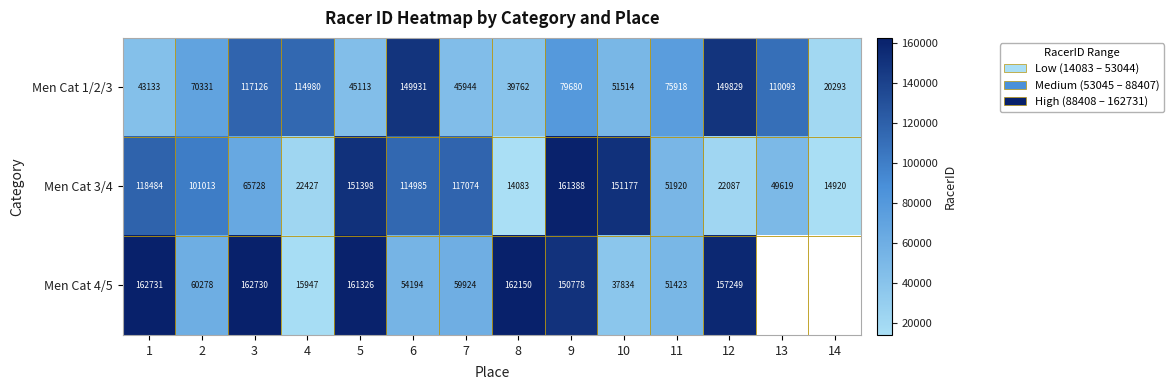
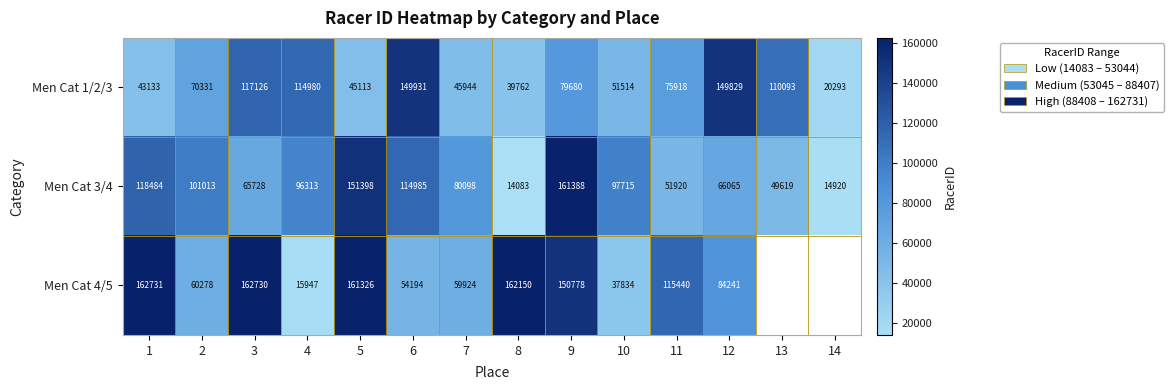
Men Cat 3/4, 4: 22427 -> 96313
Men Cat 3/4, 7: 117074 -> 80098
Men Cat 3/4, 10: 151177 -> 97715
Men Cat 3/4, 12: 22087 -> 66065
Men Cat 4/5, 11: 51423 -> 115440
Men Cat 4/5, 12: 157249 -> 84241
